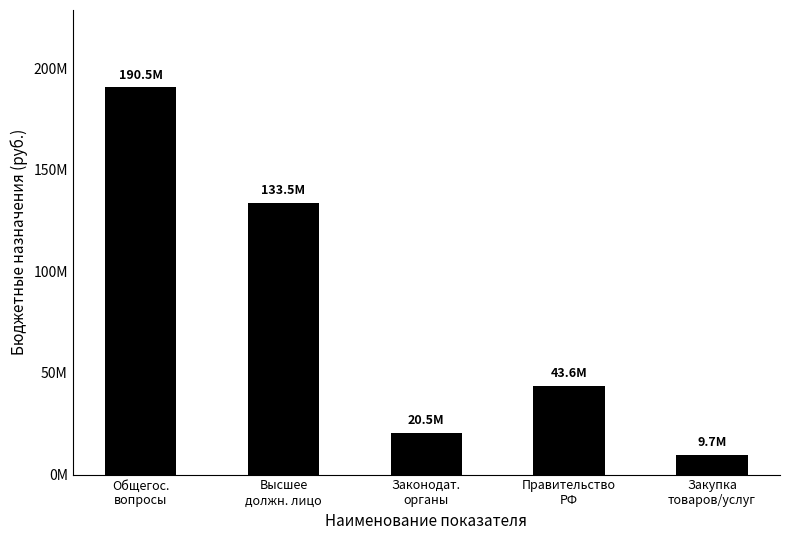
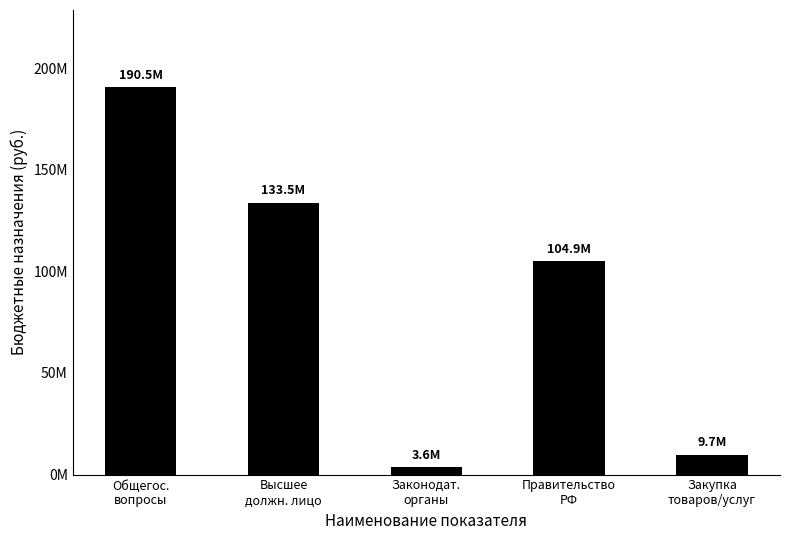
Законодат. органы: 20.5M -> 3.6M
Правительство РФ: 43.6M -> 104.9M
